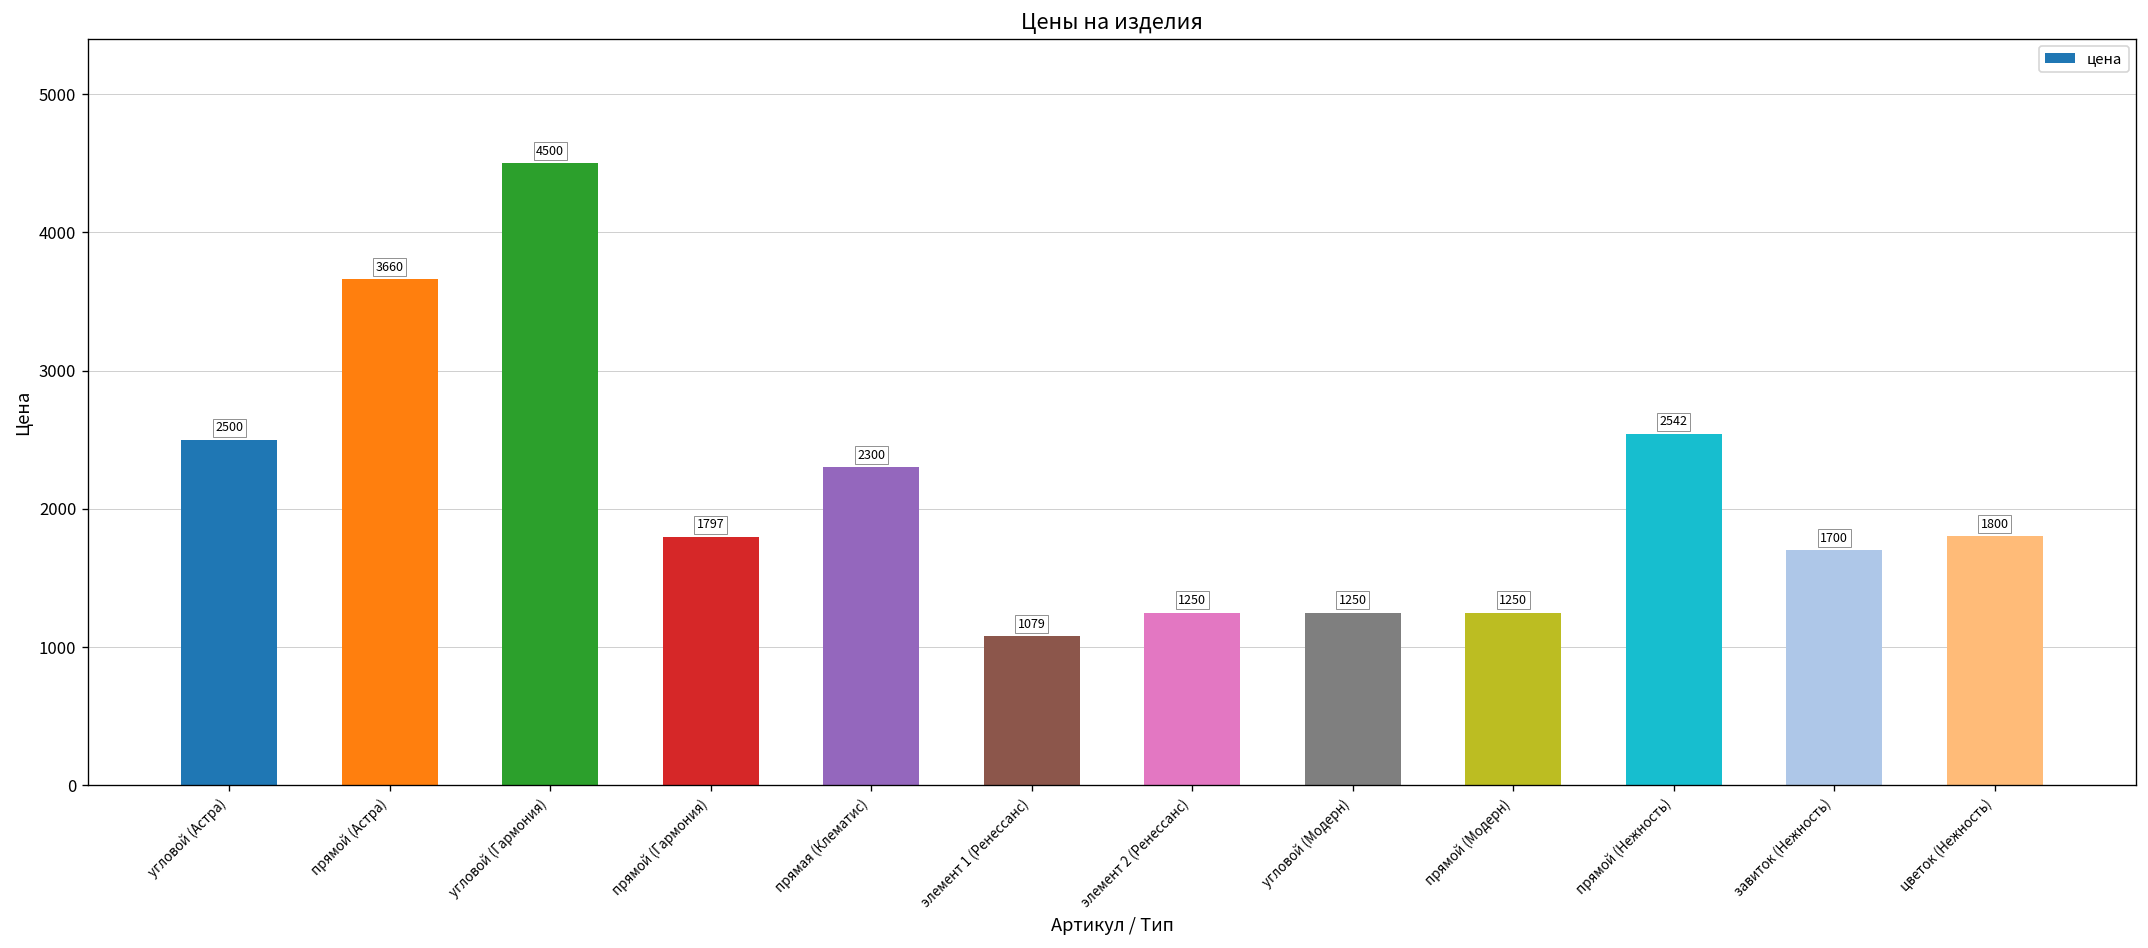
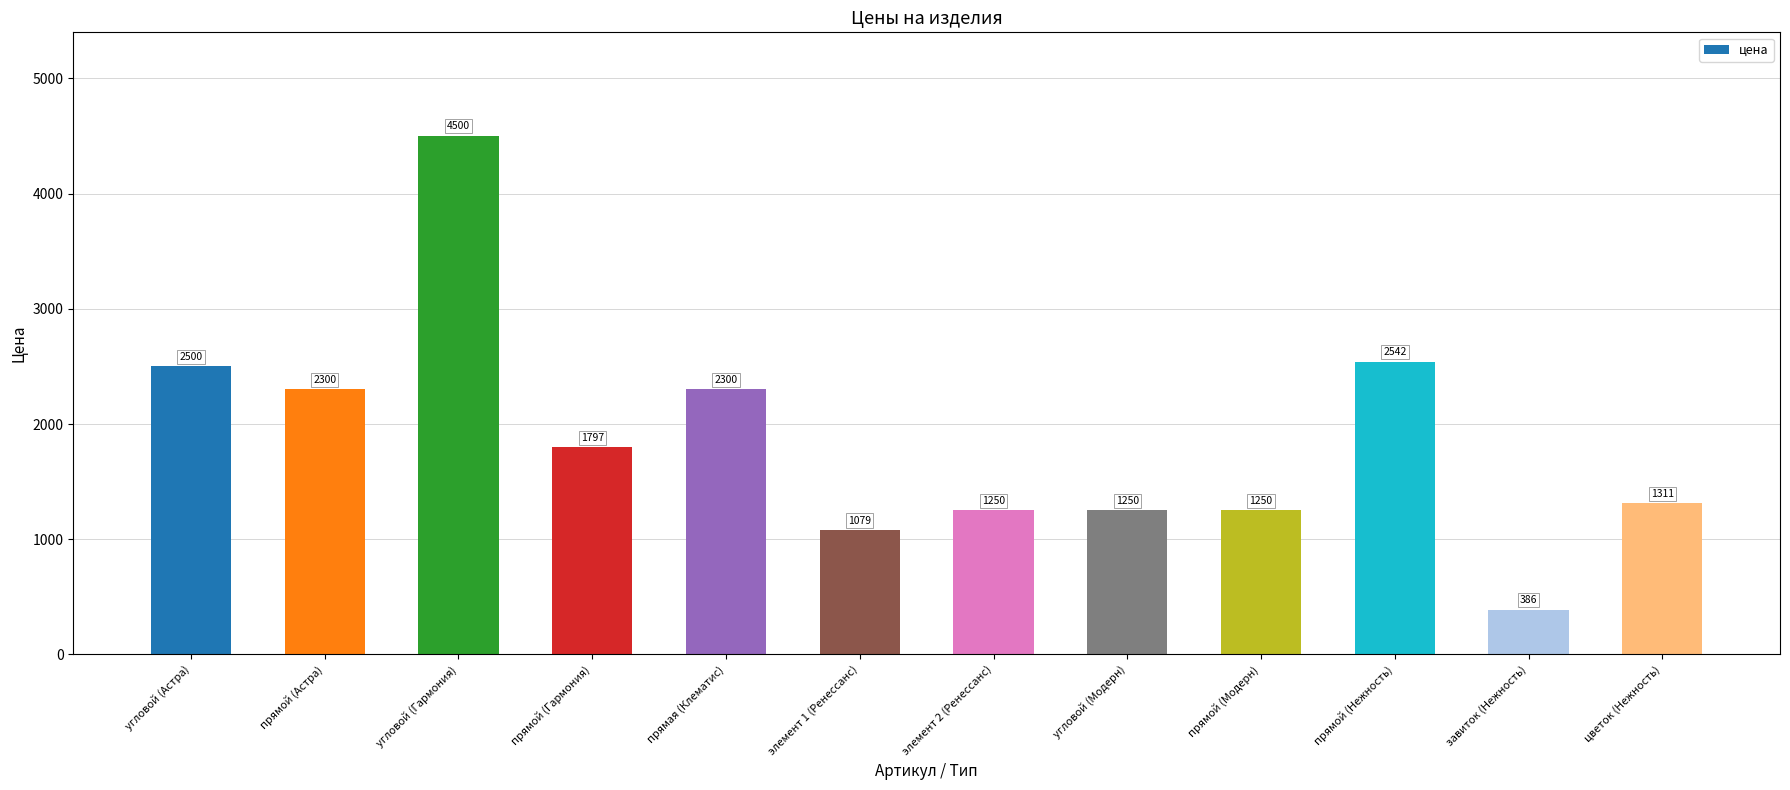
прямой (Астра): 3660 -> 2300
завиток (Нежность): 1700 -> 386
цветок (Нежность): 1800 -> 1311
